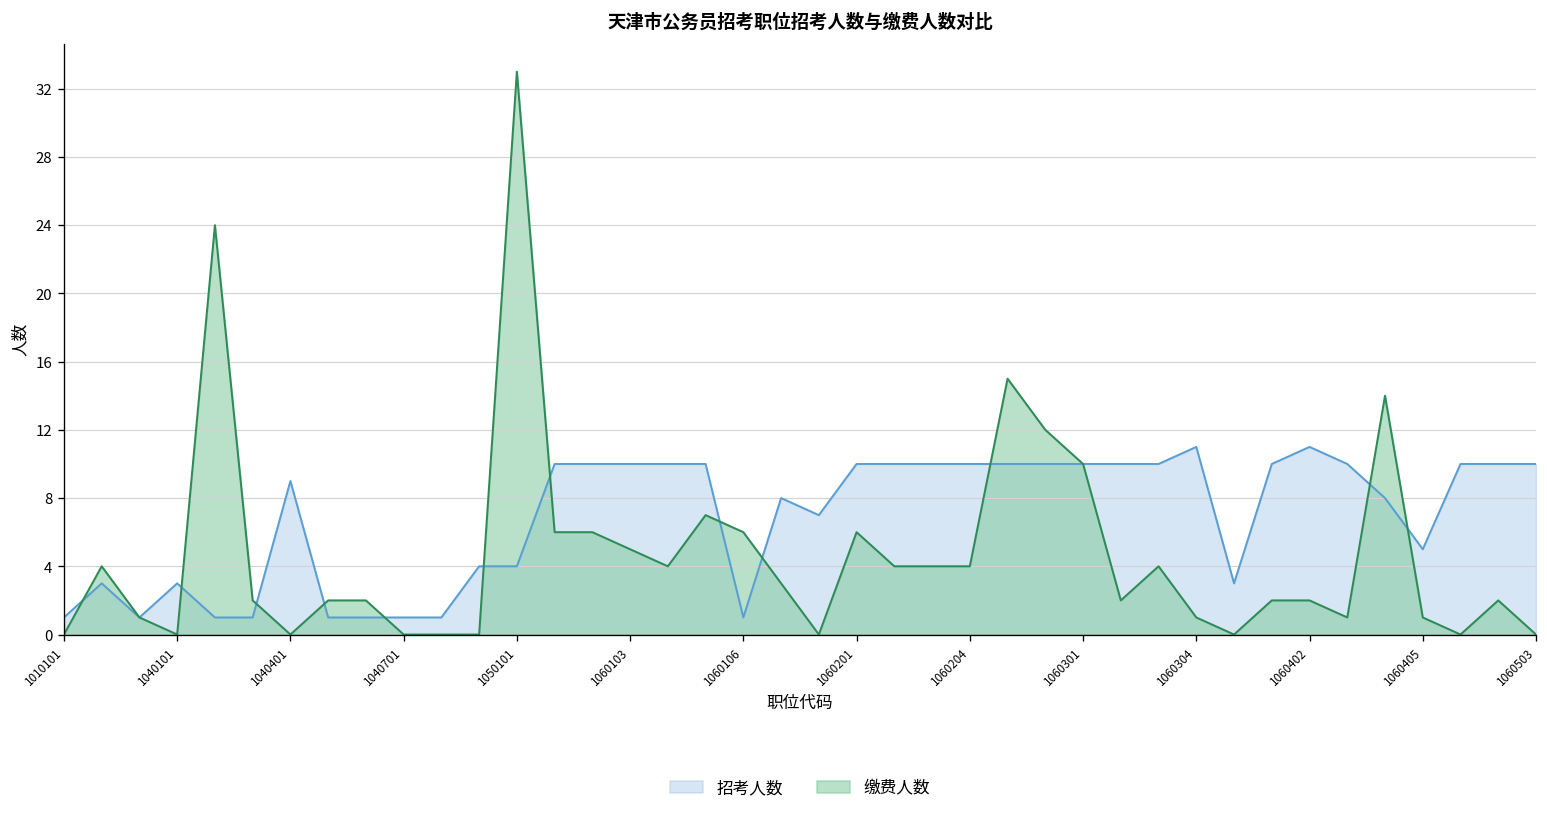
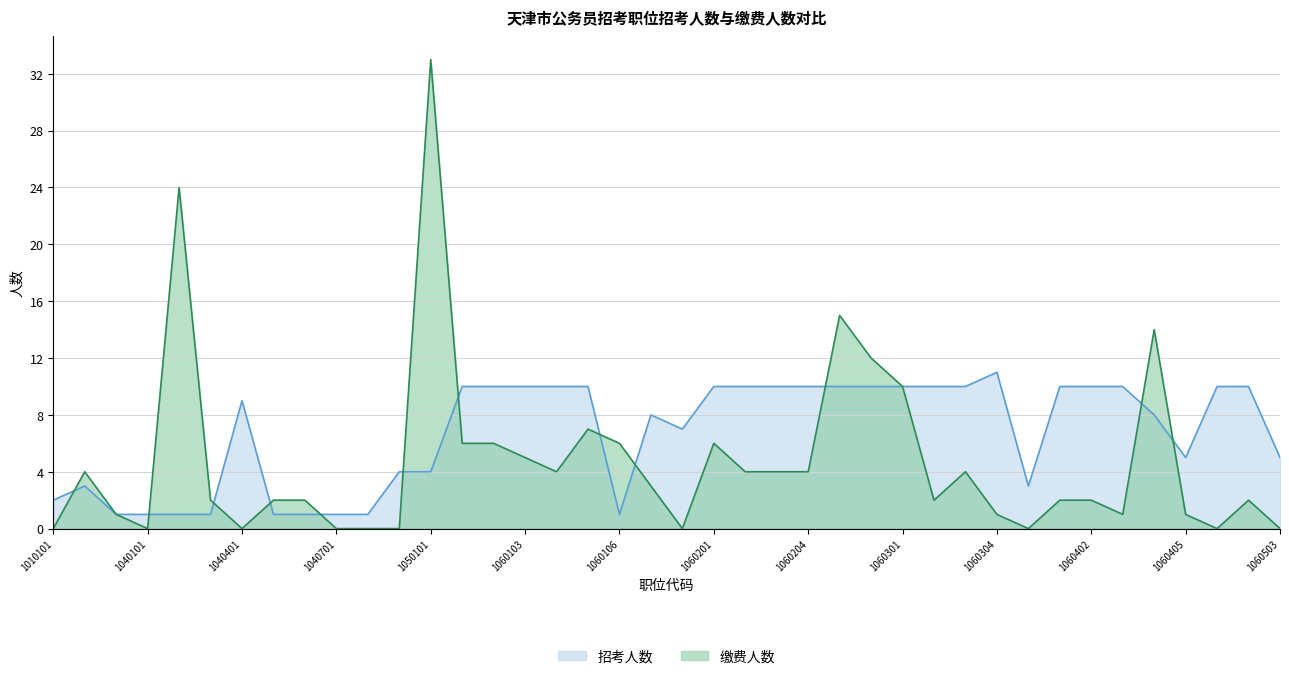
招考人数, 1010101: 1 -> 2
招考人数, 1040101: 3 -> 1
招考人数, 1060402: 11 -> 10
招考人数, 1060503: 10 -> 5
